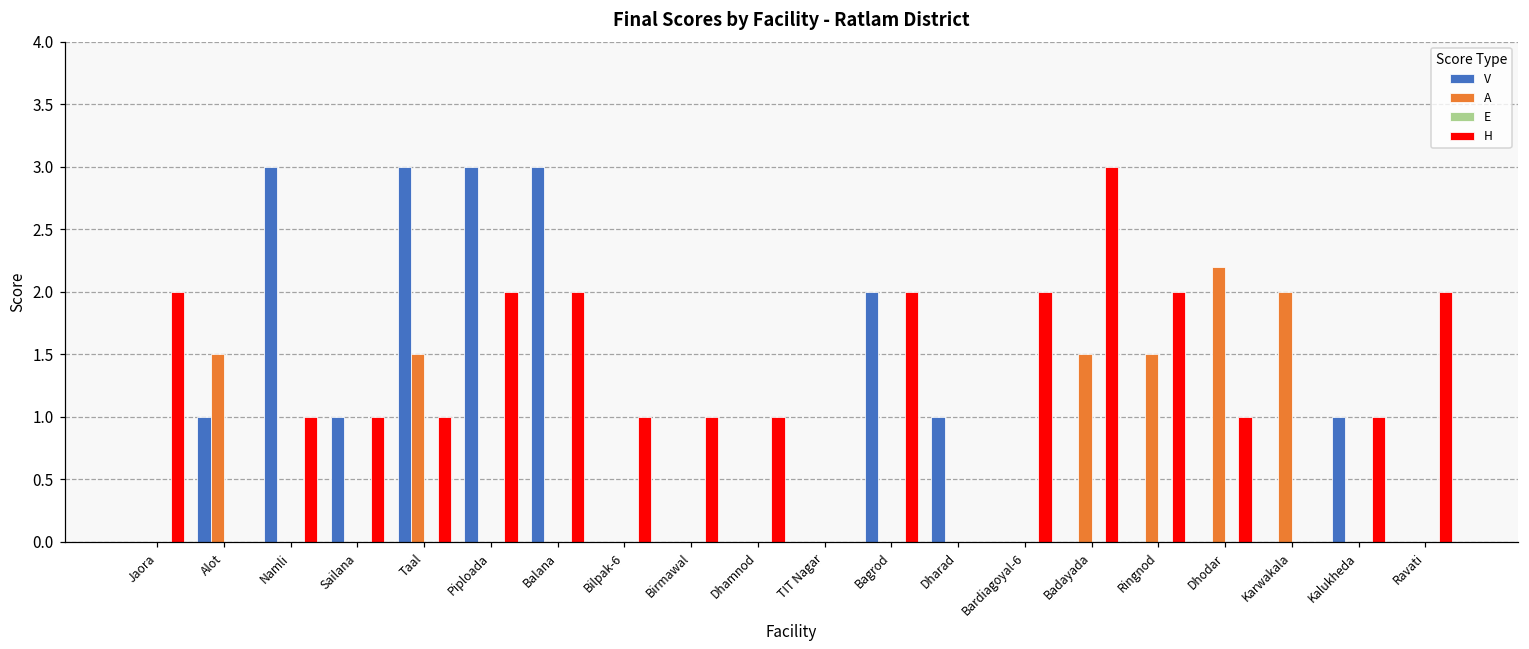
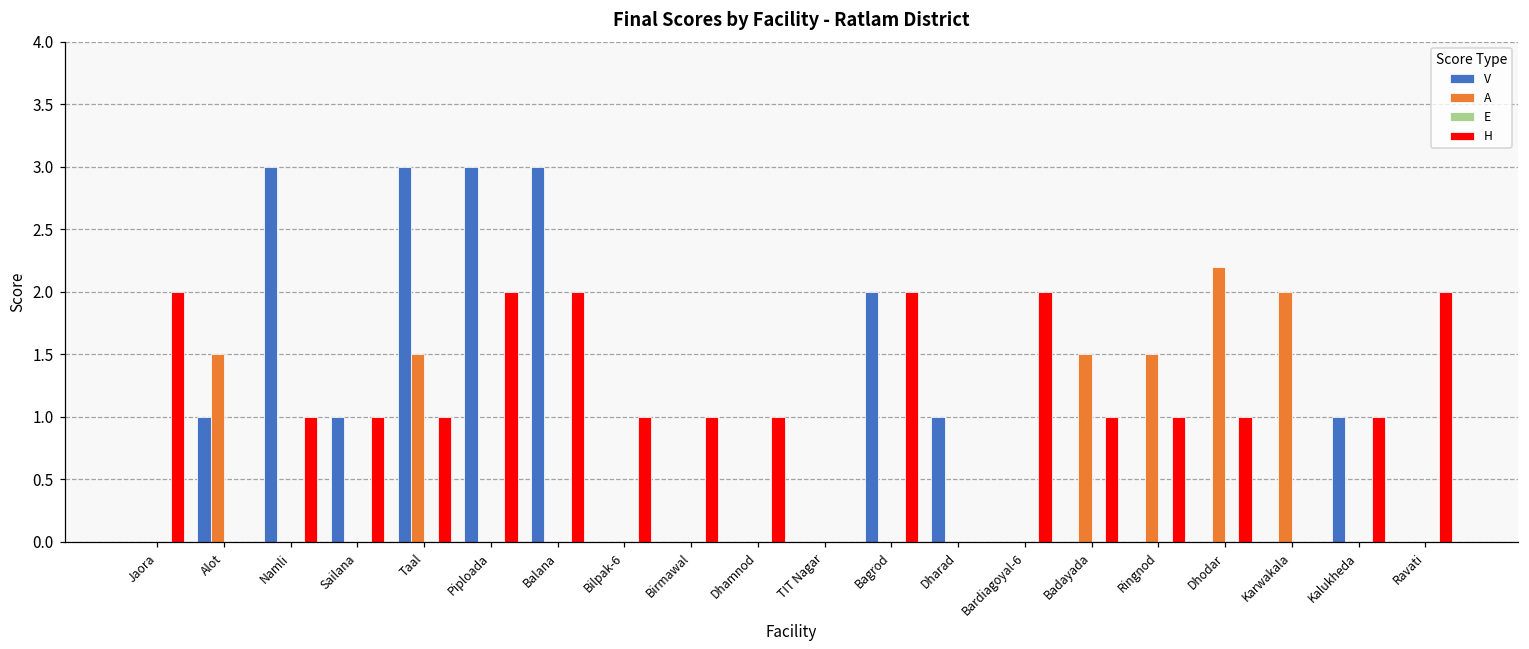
H, Badayada: 3 -> 1
H, Ringnod: 2 -> 1
